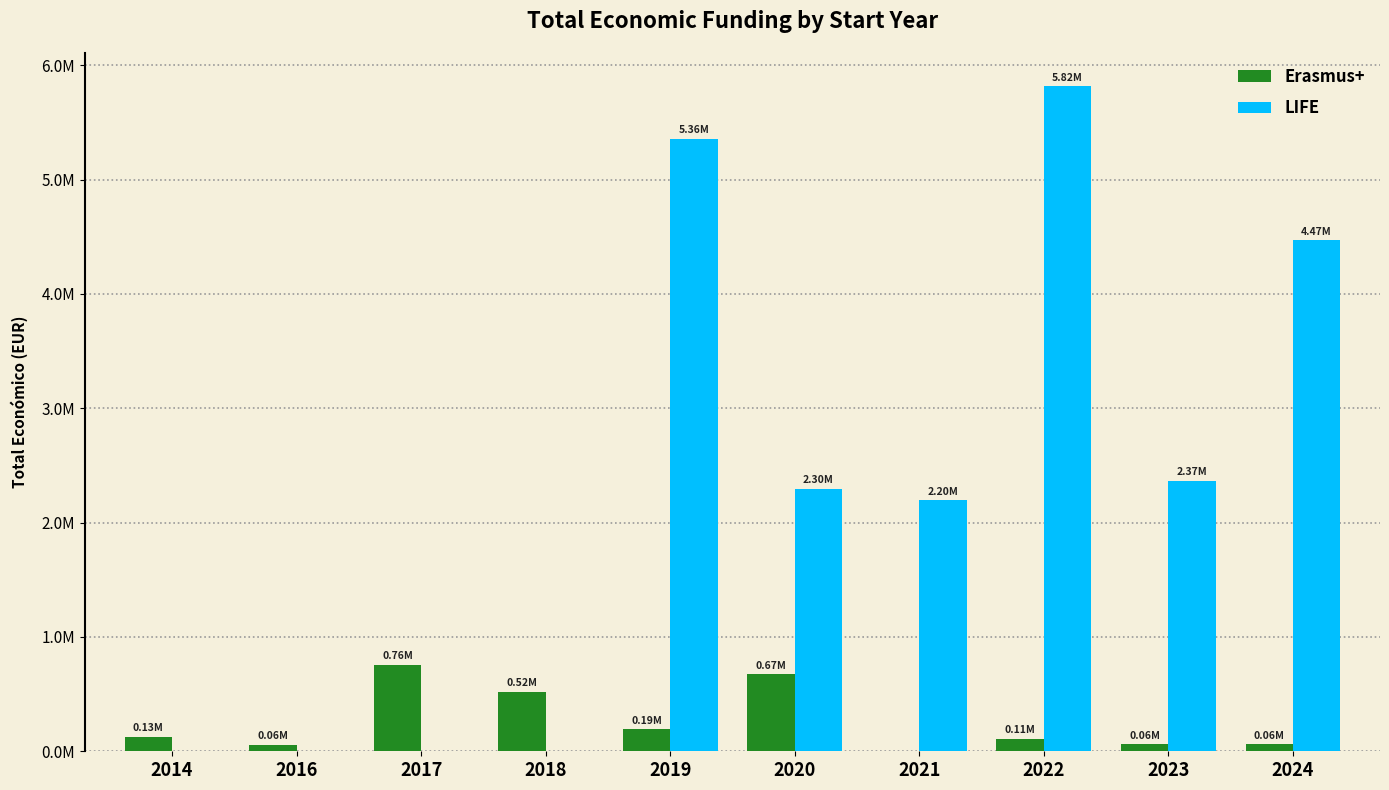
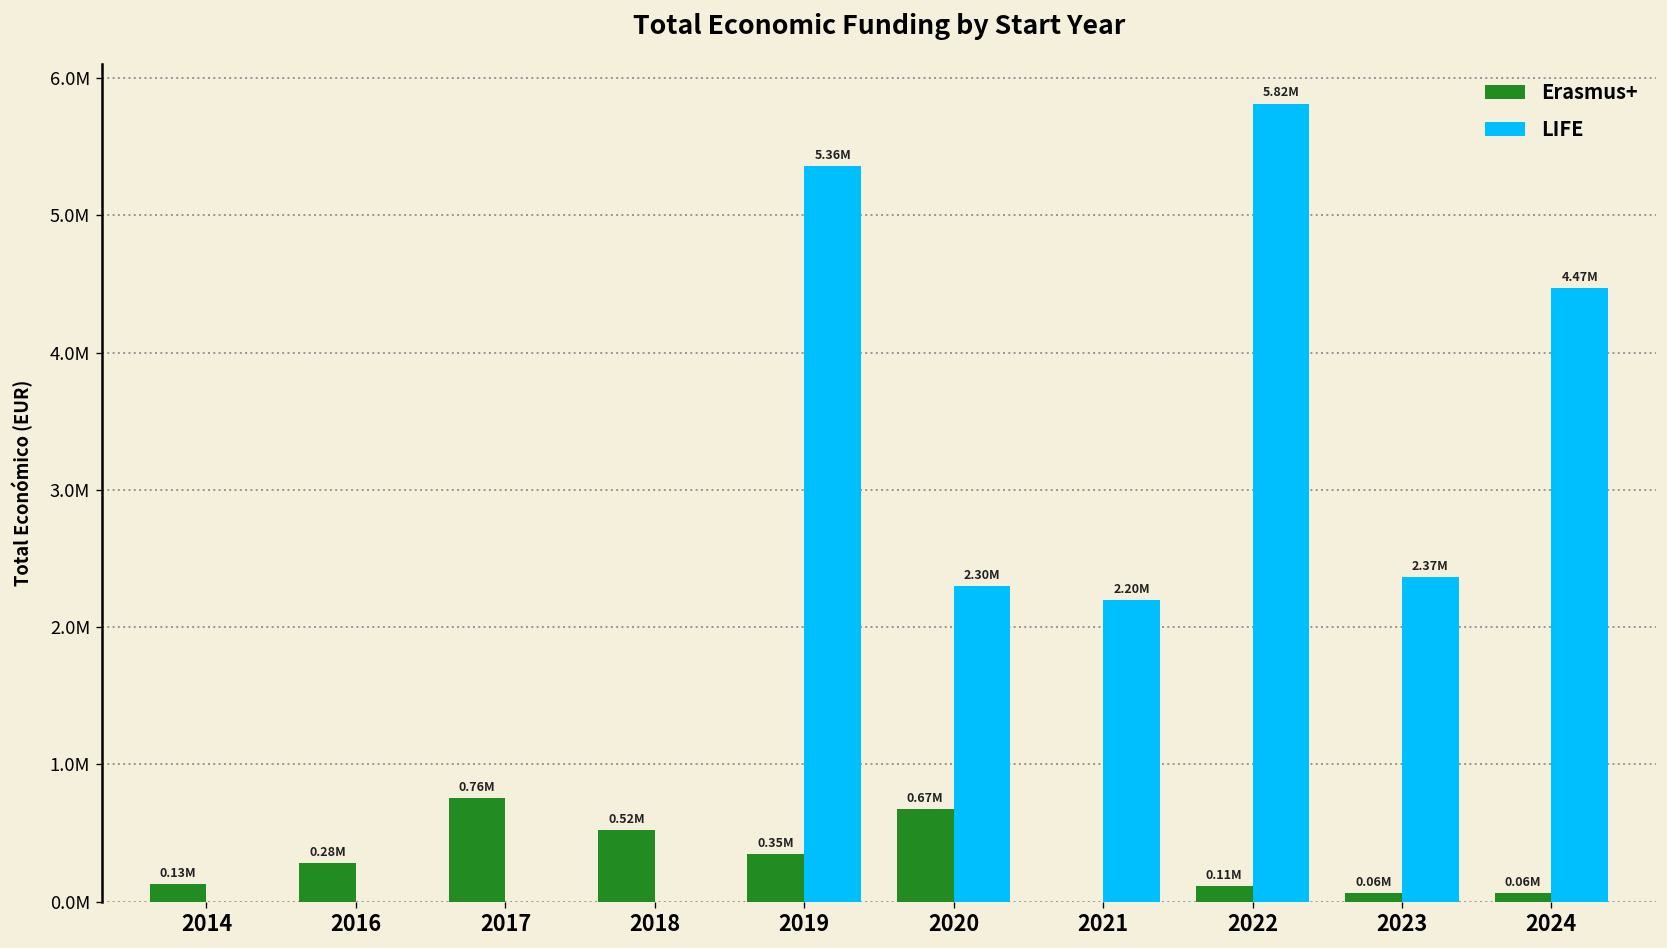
Erasmus+, 2016: 0.06M -> 0.28M
Erasmus+, 2019: 0.19M -> 0.35M
